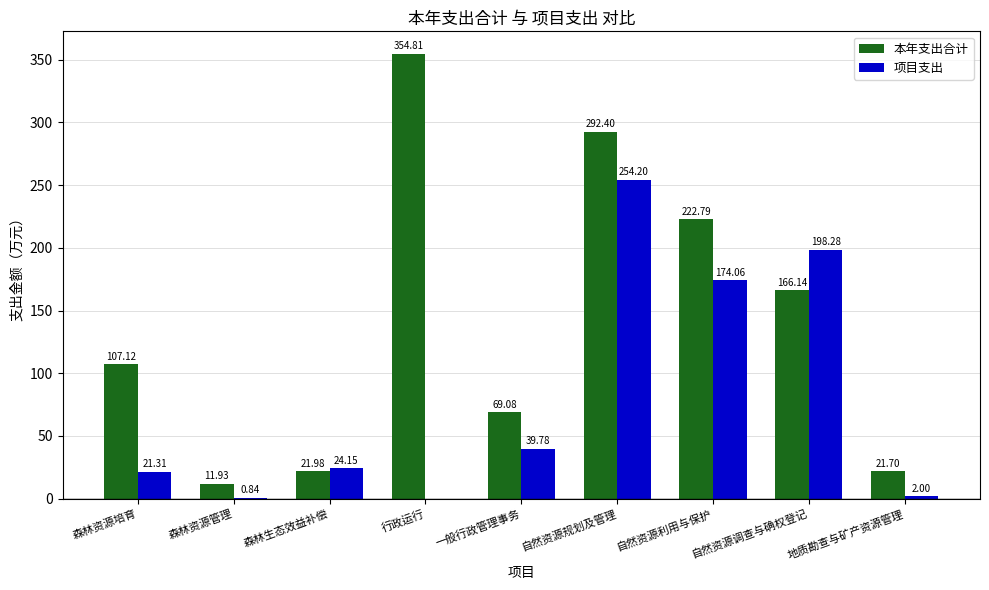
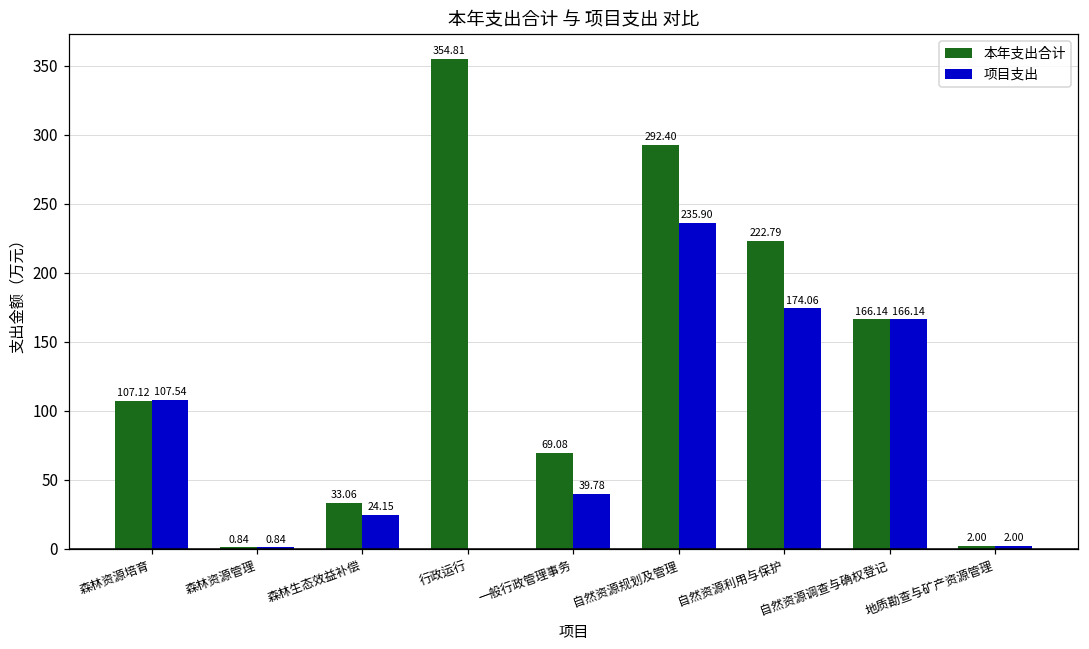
项目支出, 森林资源培育: 21.31 -> 107.54
本年支出合计, 森林资源管理: 11.93 -> 0.84
本年支出合计, 森林生态效益补偿: 21.98 -> 33.06
项目支出, 自然资源规划及管理: 254.20 -> 235.90
项目支出, 自然资源调查与确权登记: 198.28 -> 166.14
本年支出合计, 地质勘查与矿产资源管理: 21.70 -> 2.00
